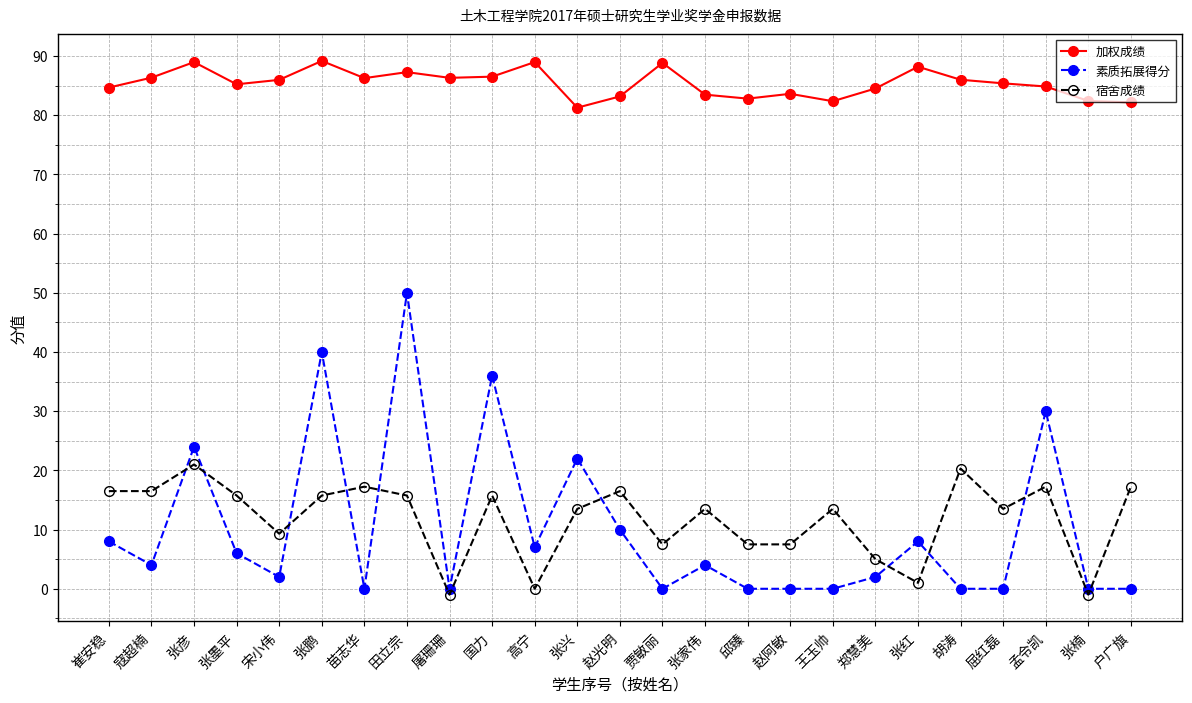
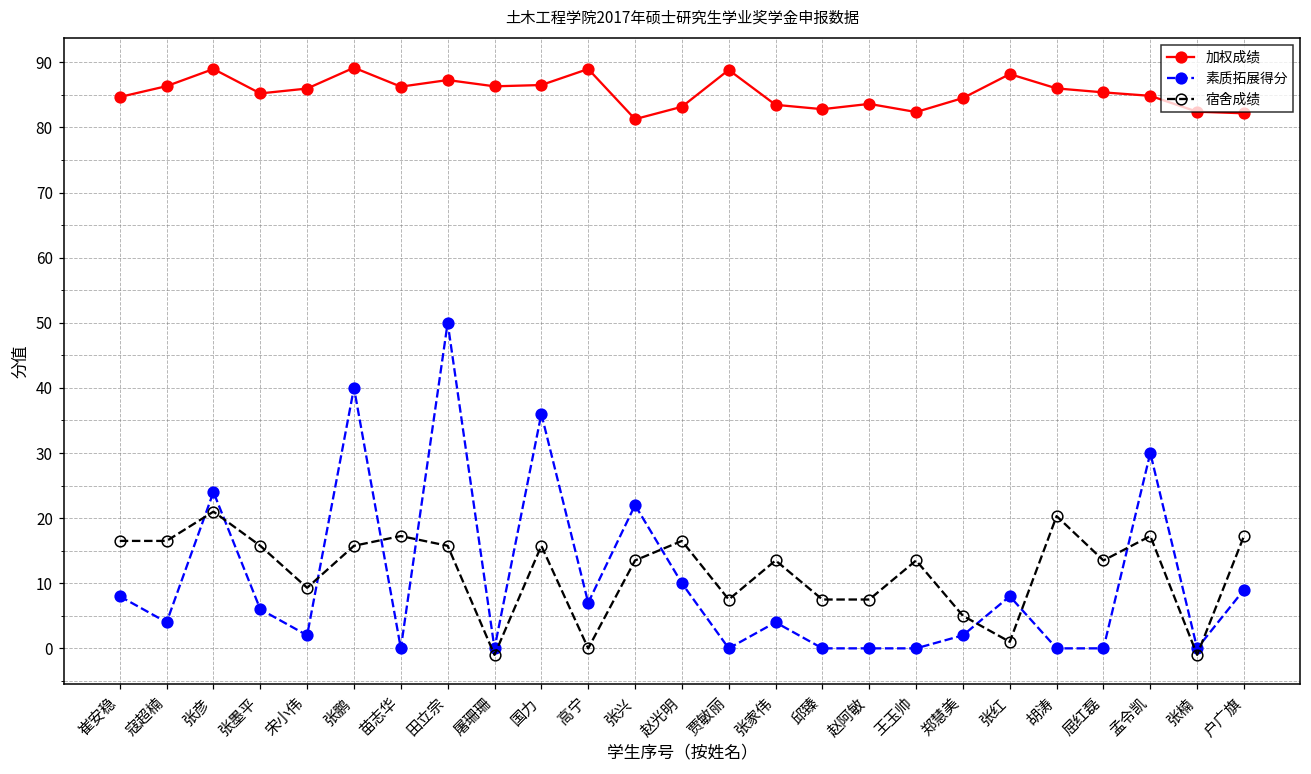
素质拓展得分, 户广旗: 0 -> 9
